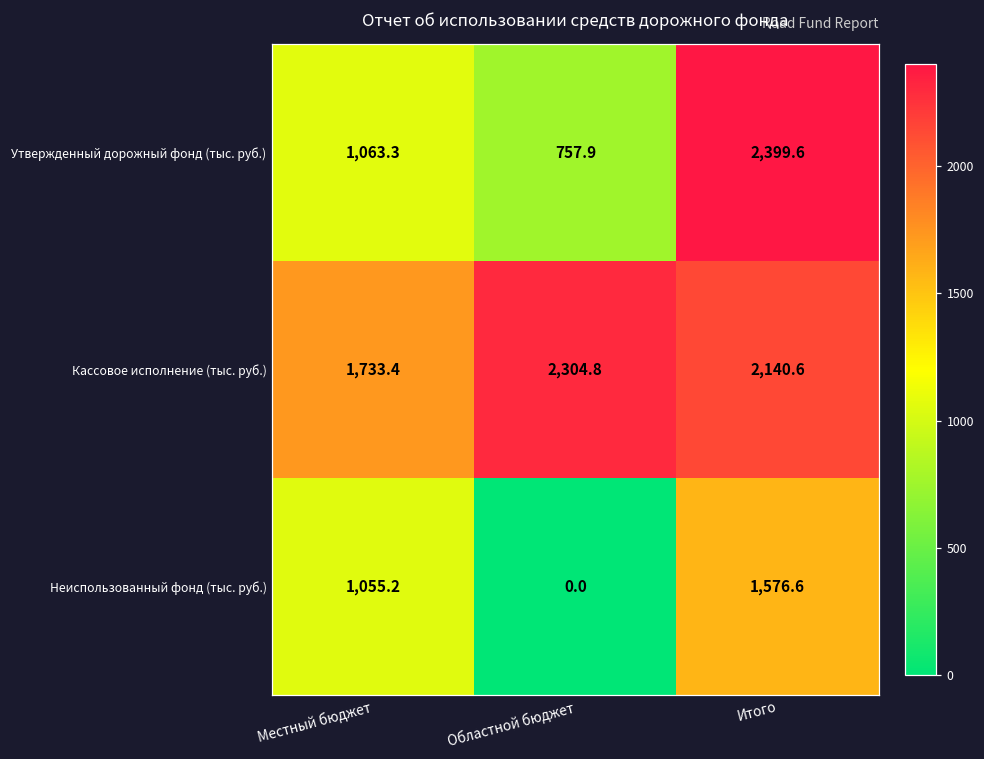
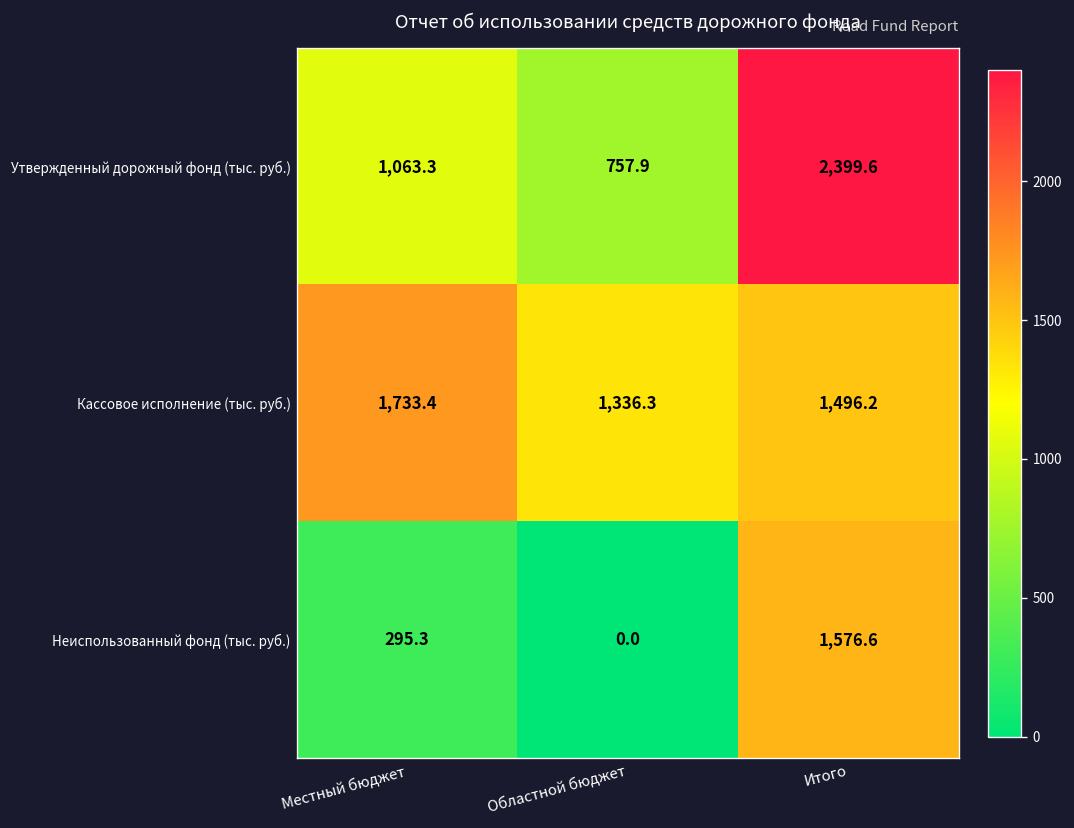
Кассовое исполнение (тыс. руб.), Областной бюджет: 2,304.8 -> 1,336.3
Кассовое исполнение (тыс. руб.), Итого: 2,140.6 -> 1,496.2
Неиспользованный фонд (тыс. руб.), Местный бюджет: 1,055.2 -> 295.3
